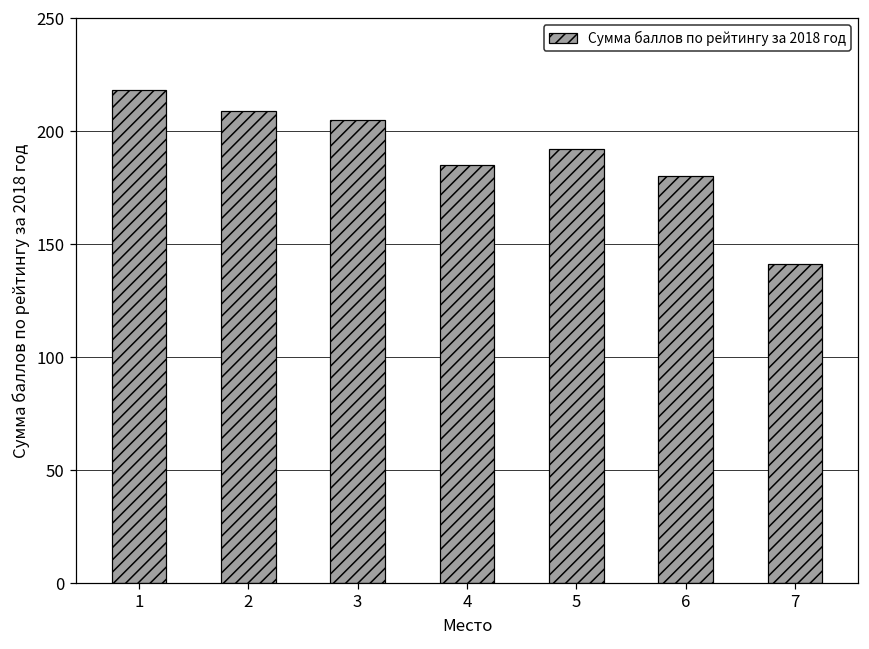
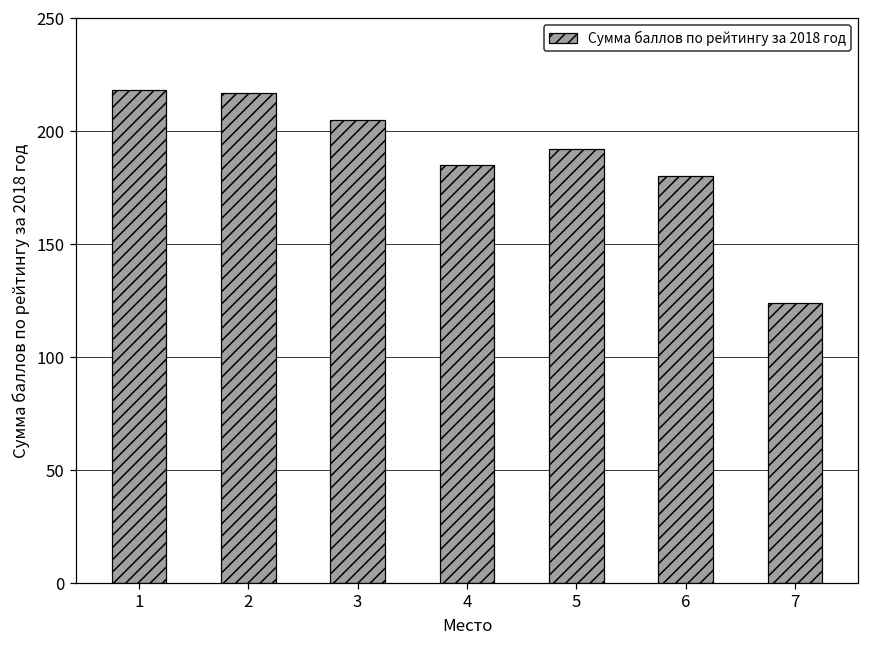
2: 209 -> 217
7: 141 -> 124
